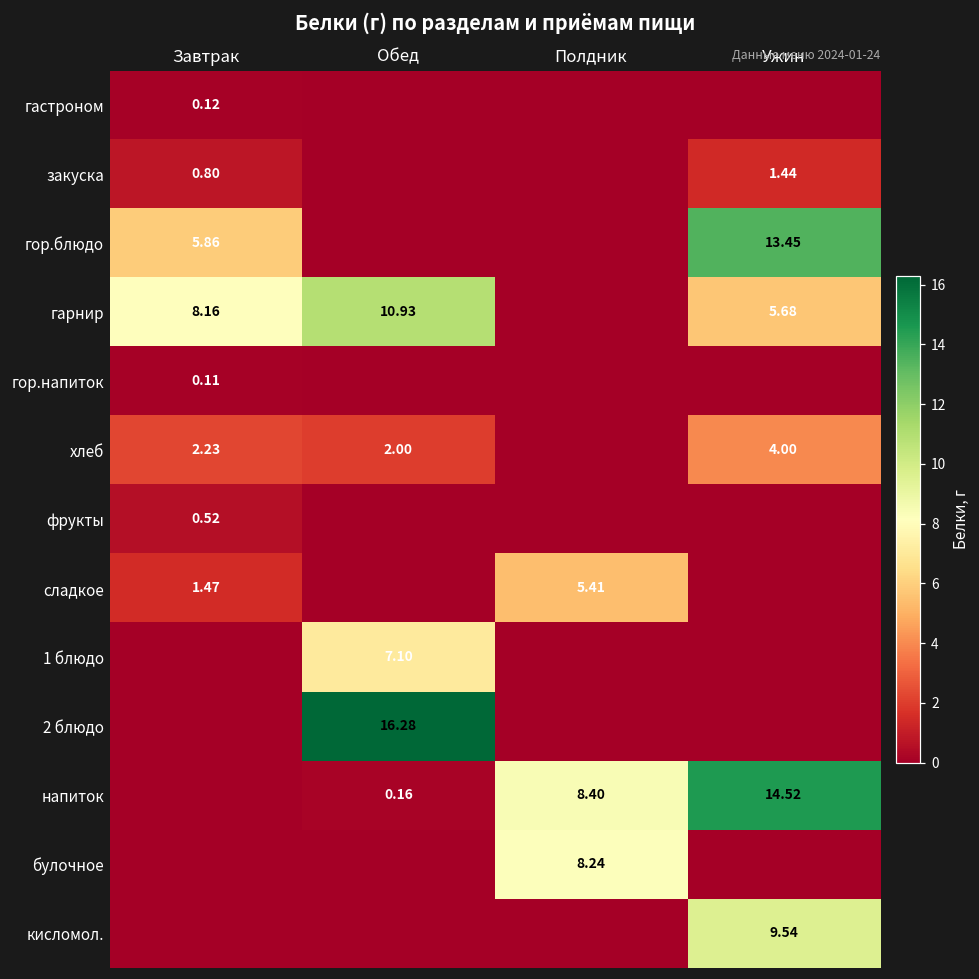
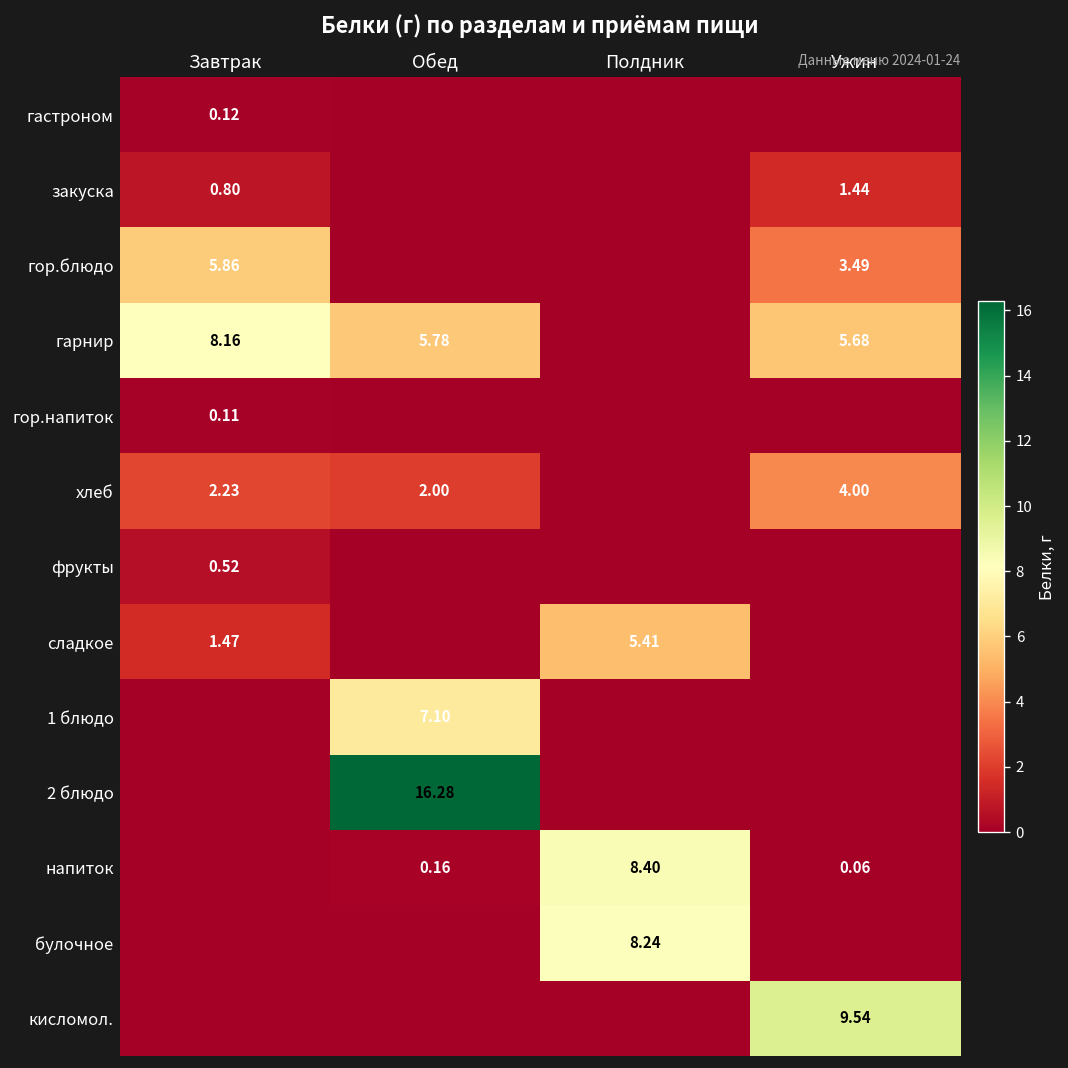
гор.блюдо, Ужин: 13.45 -> 3.49
гарнир, Обед: 10.93 -> 5.78
напиток, Ужин: 14.52 -> 0.06
